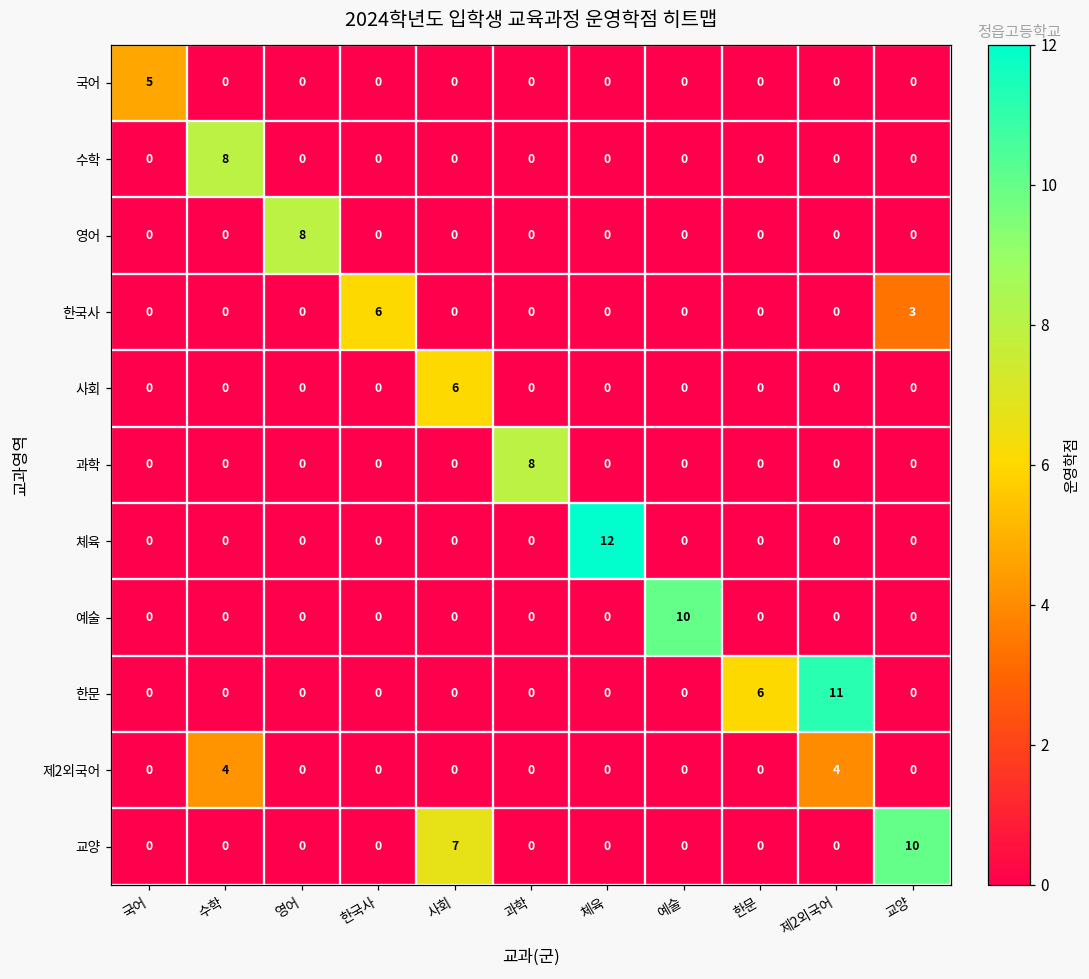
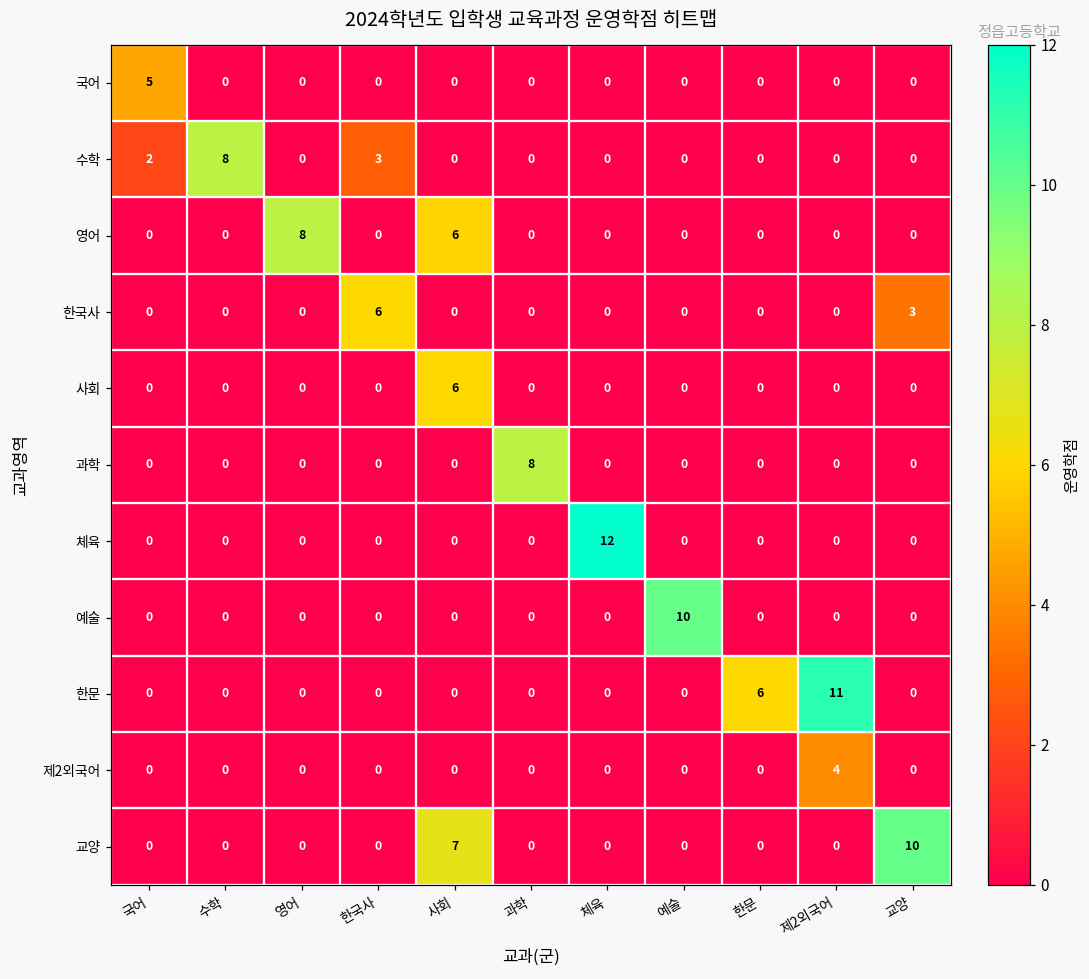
수학, 국어: 0 -> 2
수학, 한국사: 0 -> 3
영어, 사회: 0 -> 6
제2외국어, 수학: 4 -> 0
